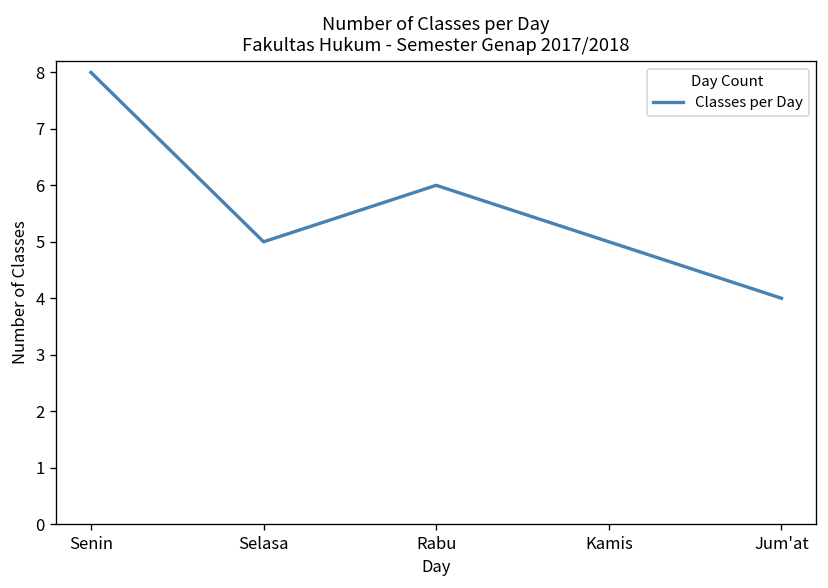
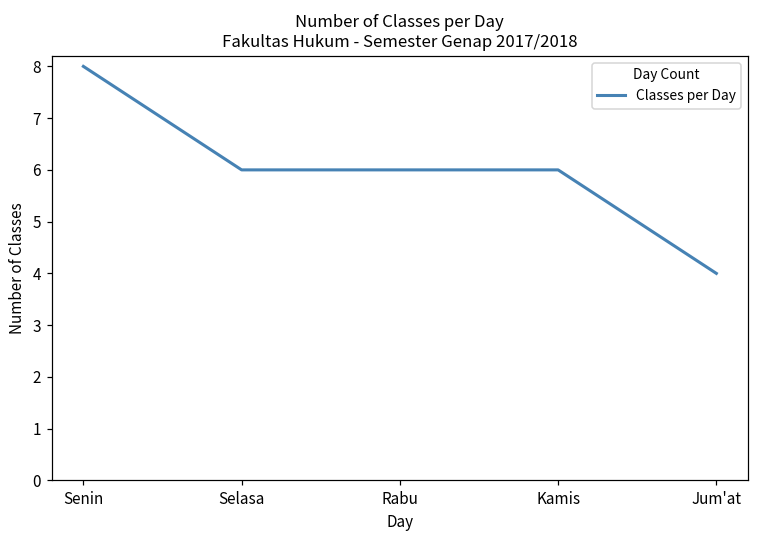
Selasa: 5 -> 6
Kamis: 5 -> 6
